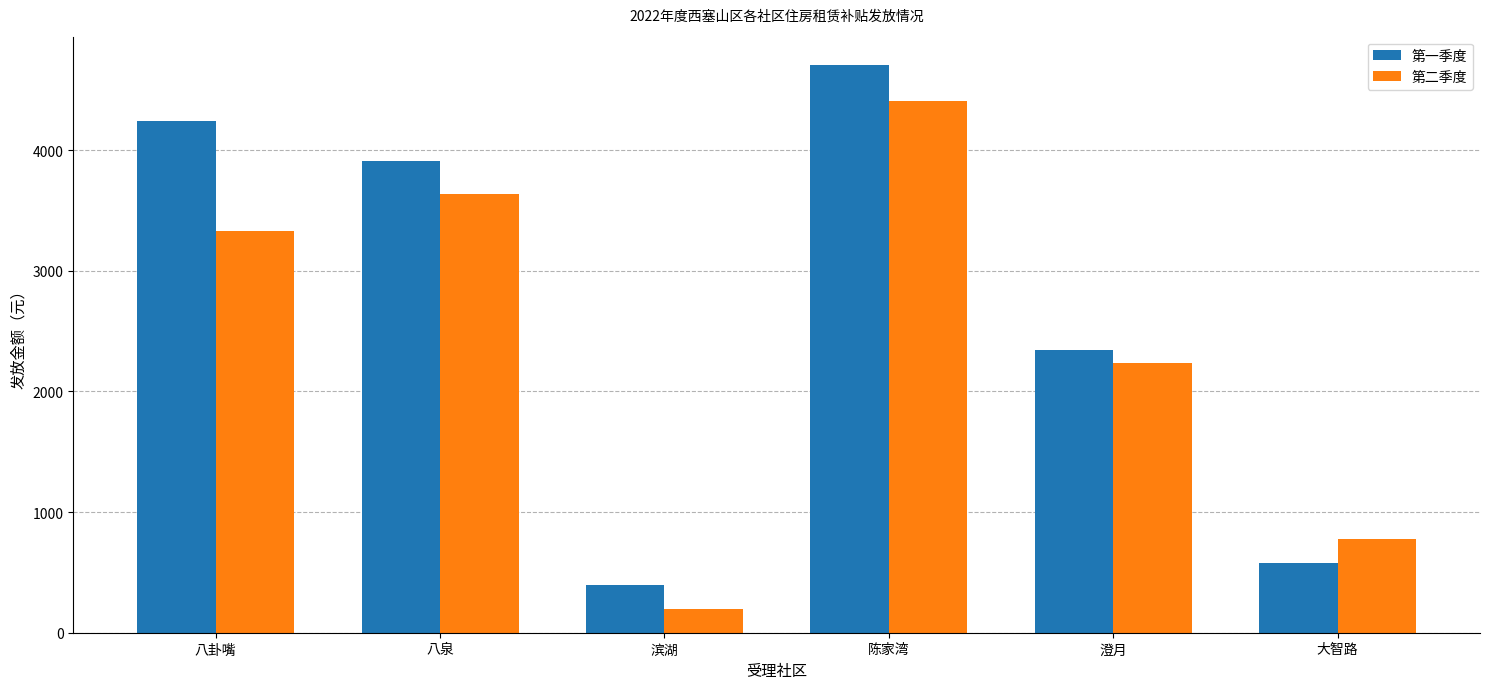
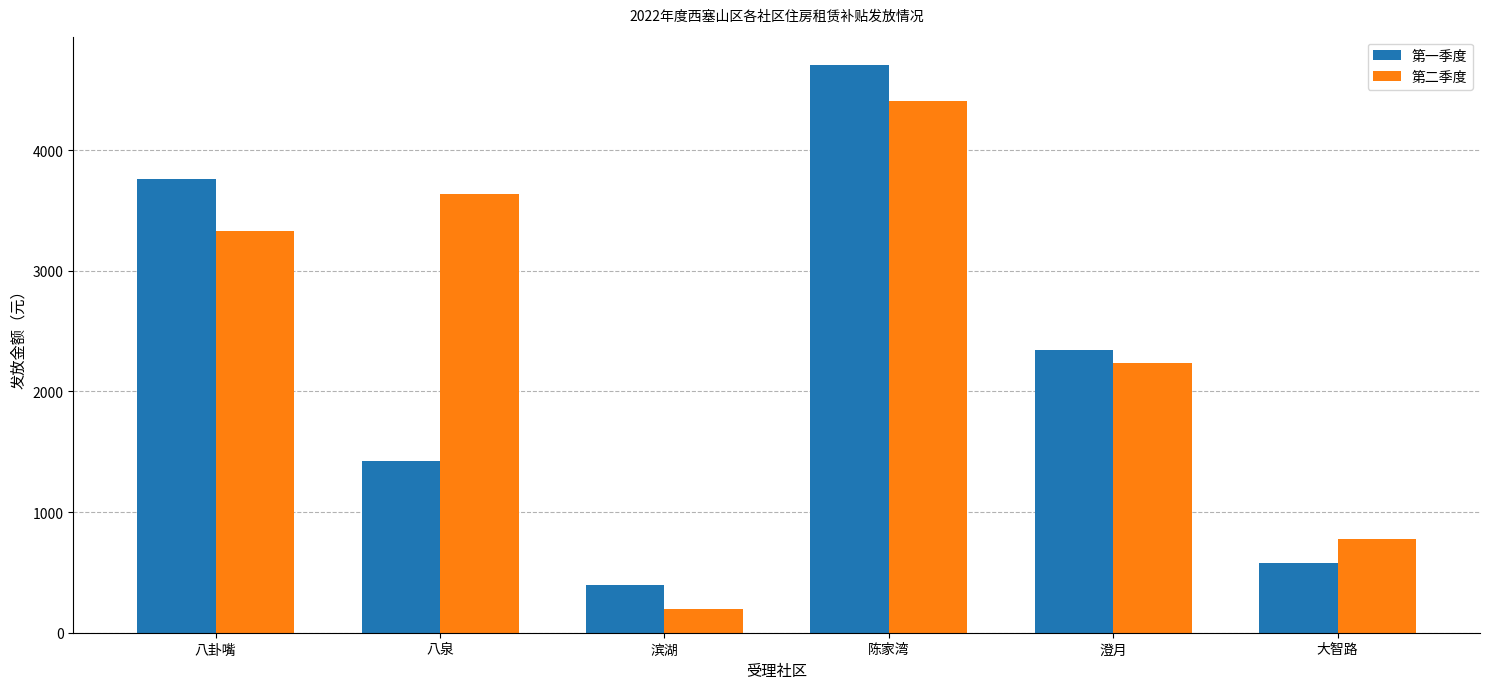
第一季度, 八卦嘴: 4240 -> 3760
第一季度, 八泉: 3910 -> 1420
